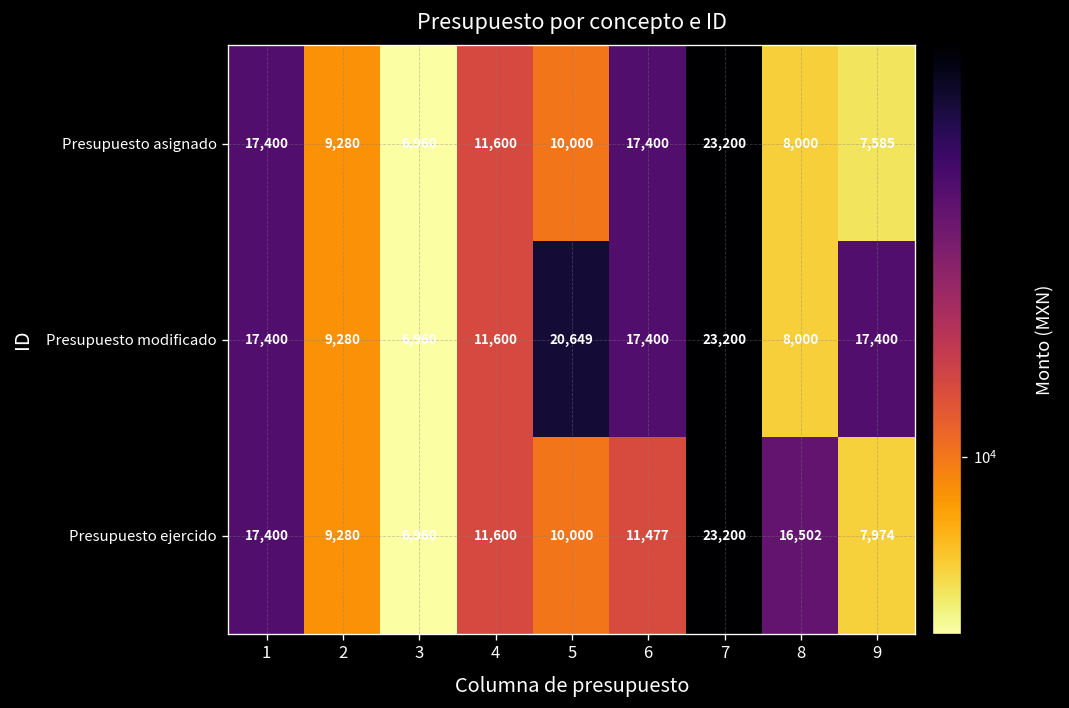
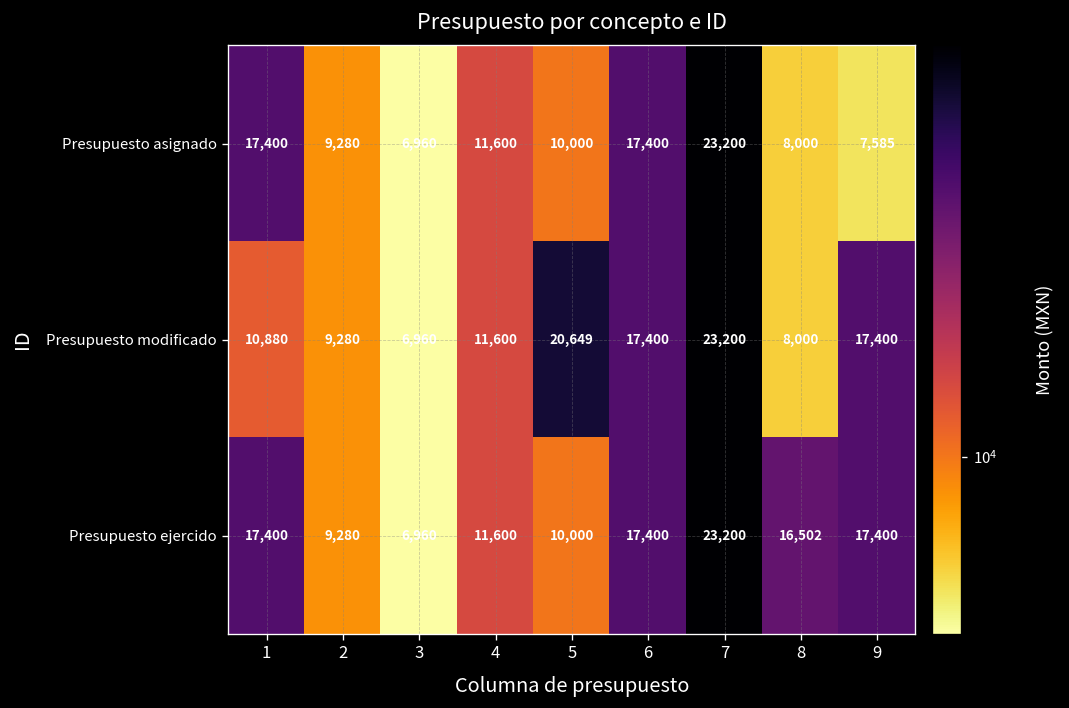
Presupuesto modificado, 1: 17,400 -> 10,880
Presupuesto ejercido, 6: 11,477 -> 17,400
Presupuesto ejercido, 9: 7,974 -> 17,400
